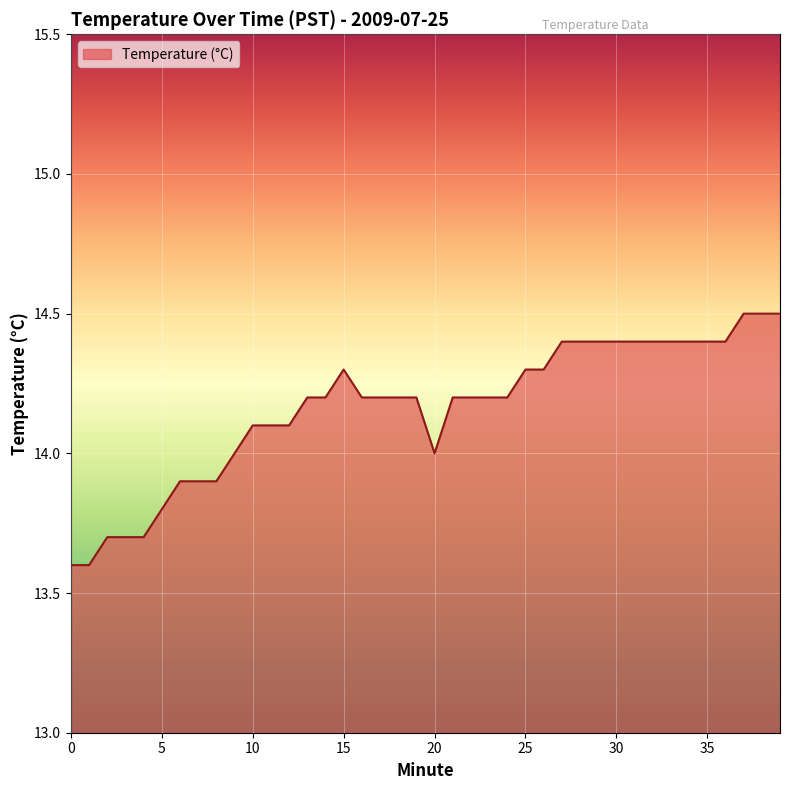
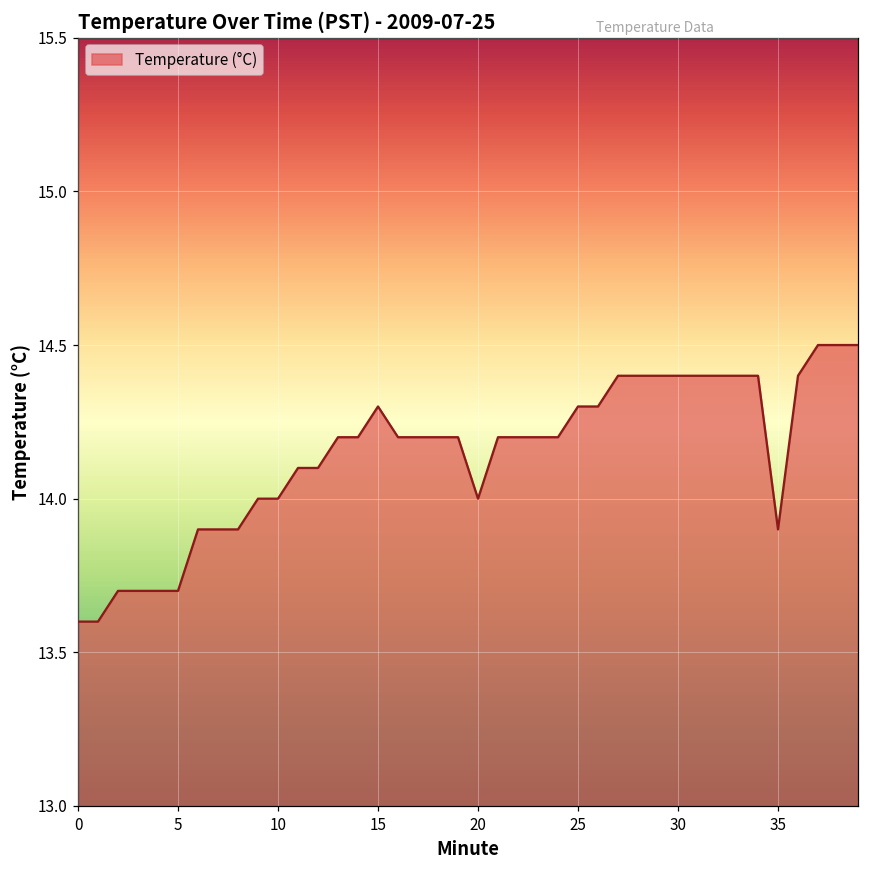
5: 13.8 -> 13.7
10: 14.1 -> 14.0
35: 14.4 -> 13.9
